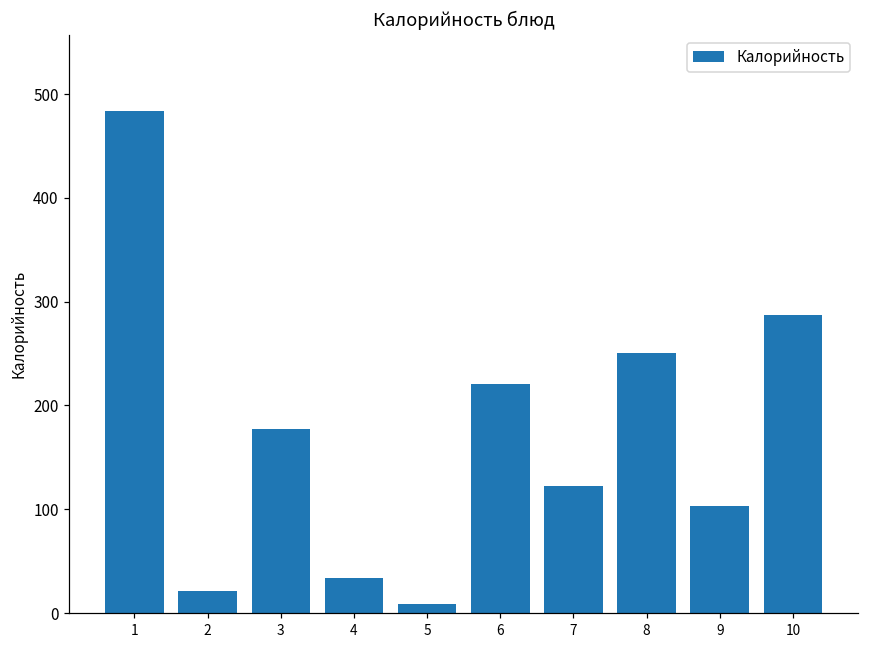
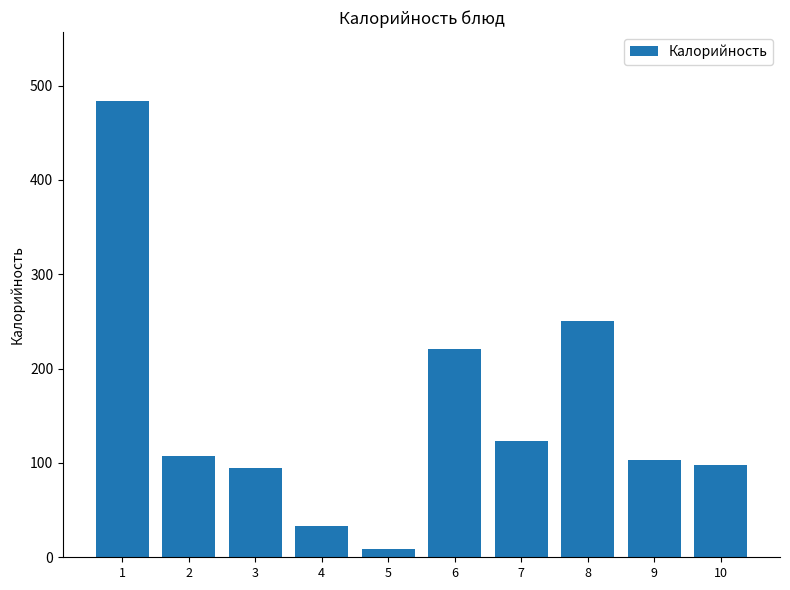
2: 20 -> 110
3: 180 -> 90
10: 290 -> 100
